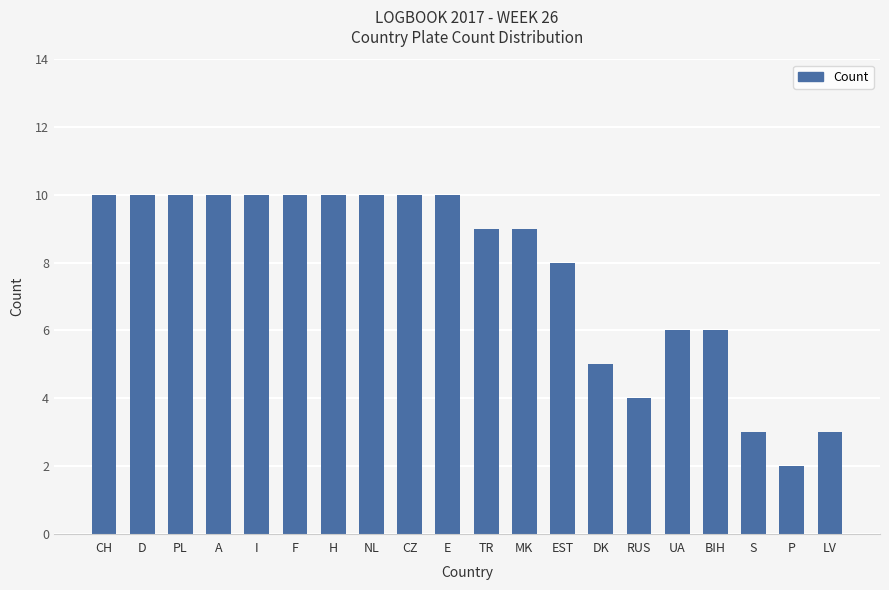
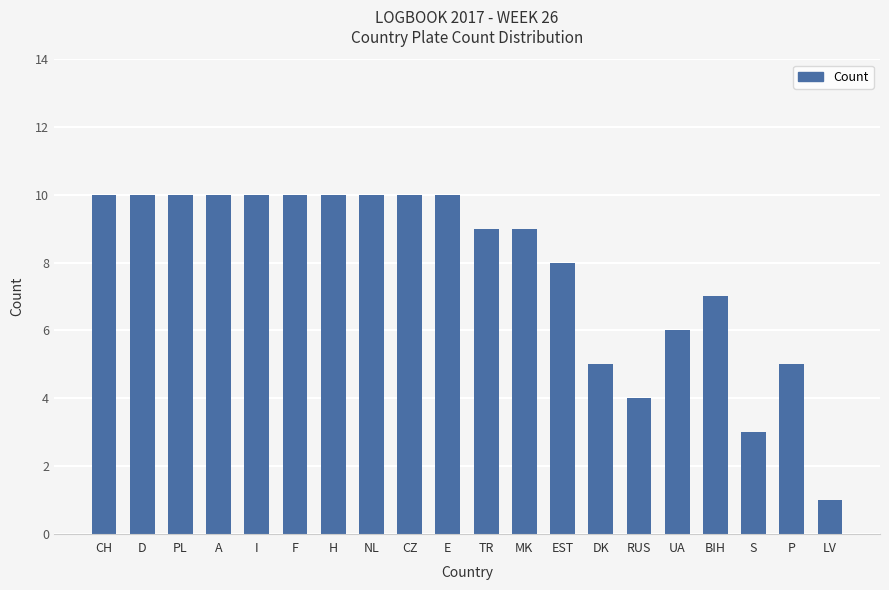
BIH: 6 -> 7
P: 2 -> 5
LV: 3 -> 1
